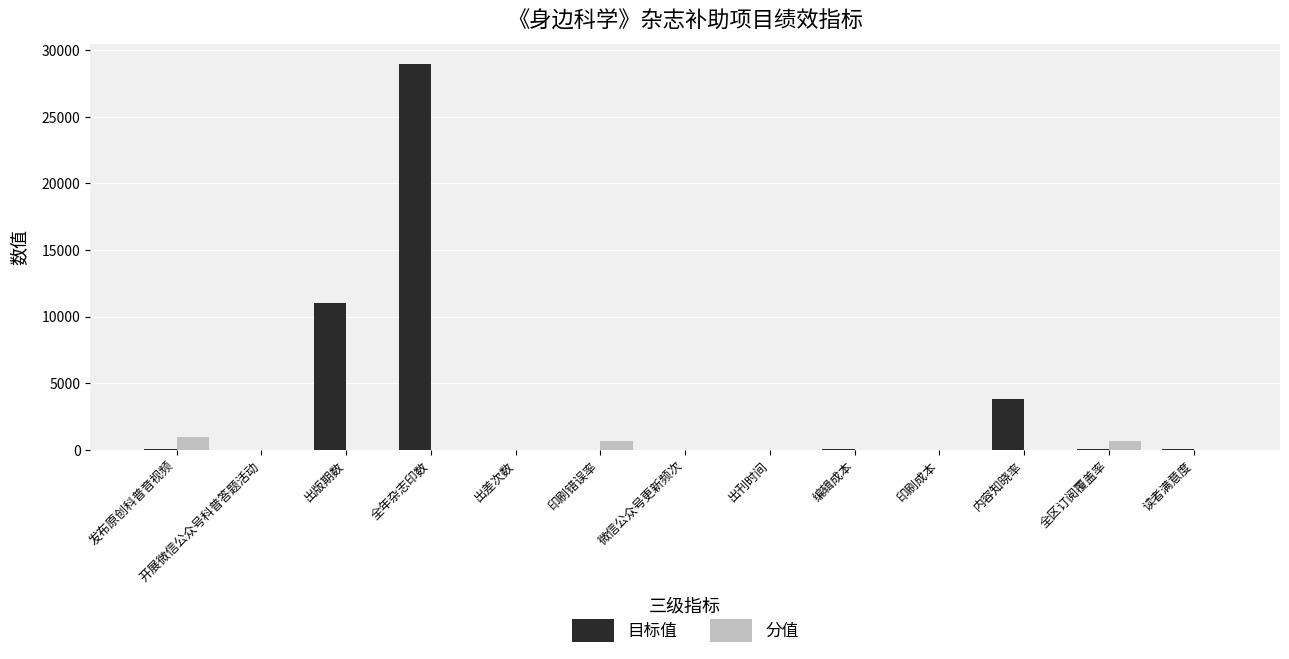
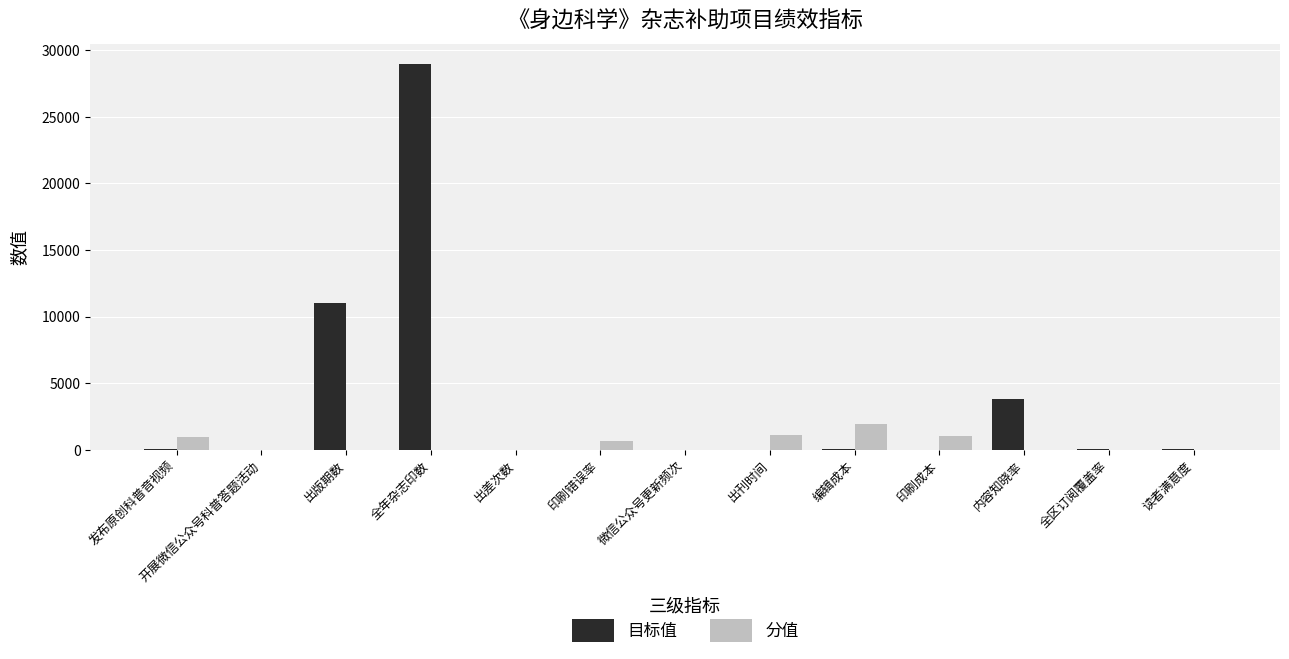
分值, 出刊时间: 0 -> 1100
分值, 编辑成本: 0 -> 1900
分值, 印刷成本: 0 -> 1100
分值, 全区订阅覆盖率: 700 -> 0
